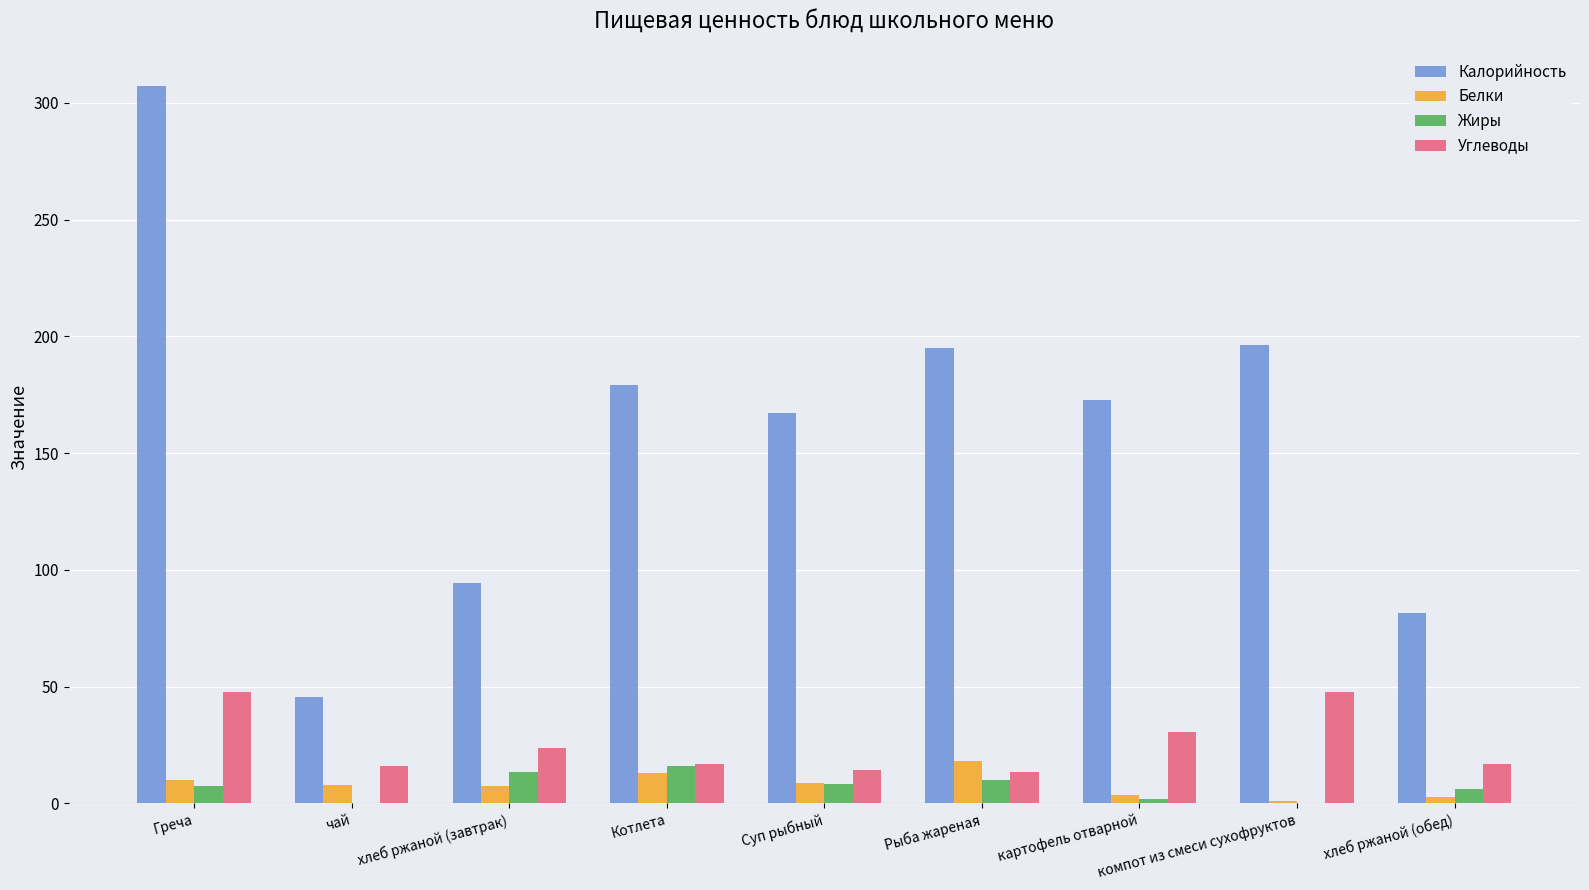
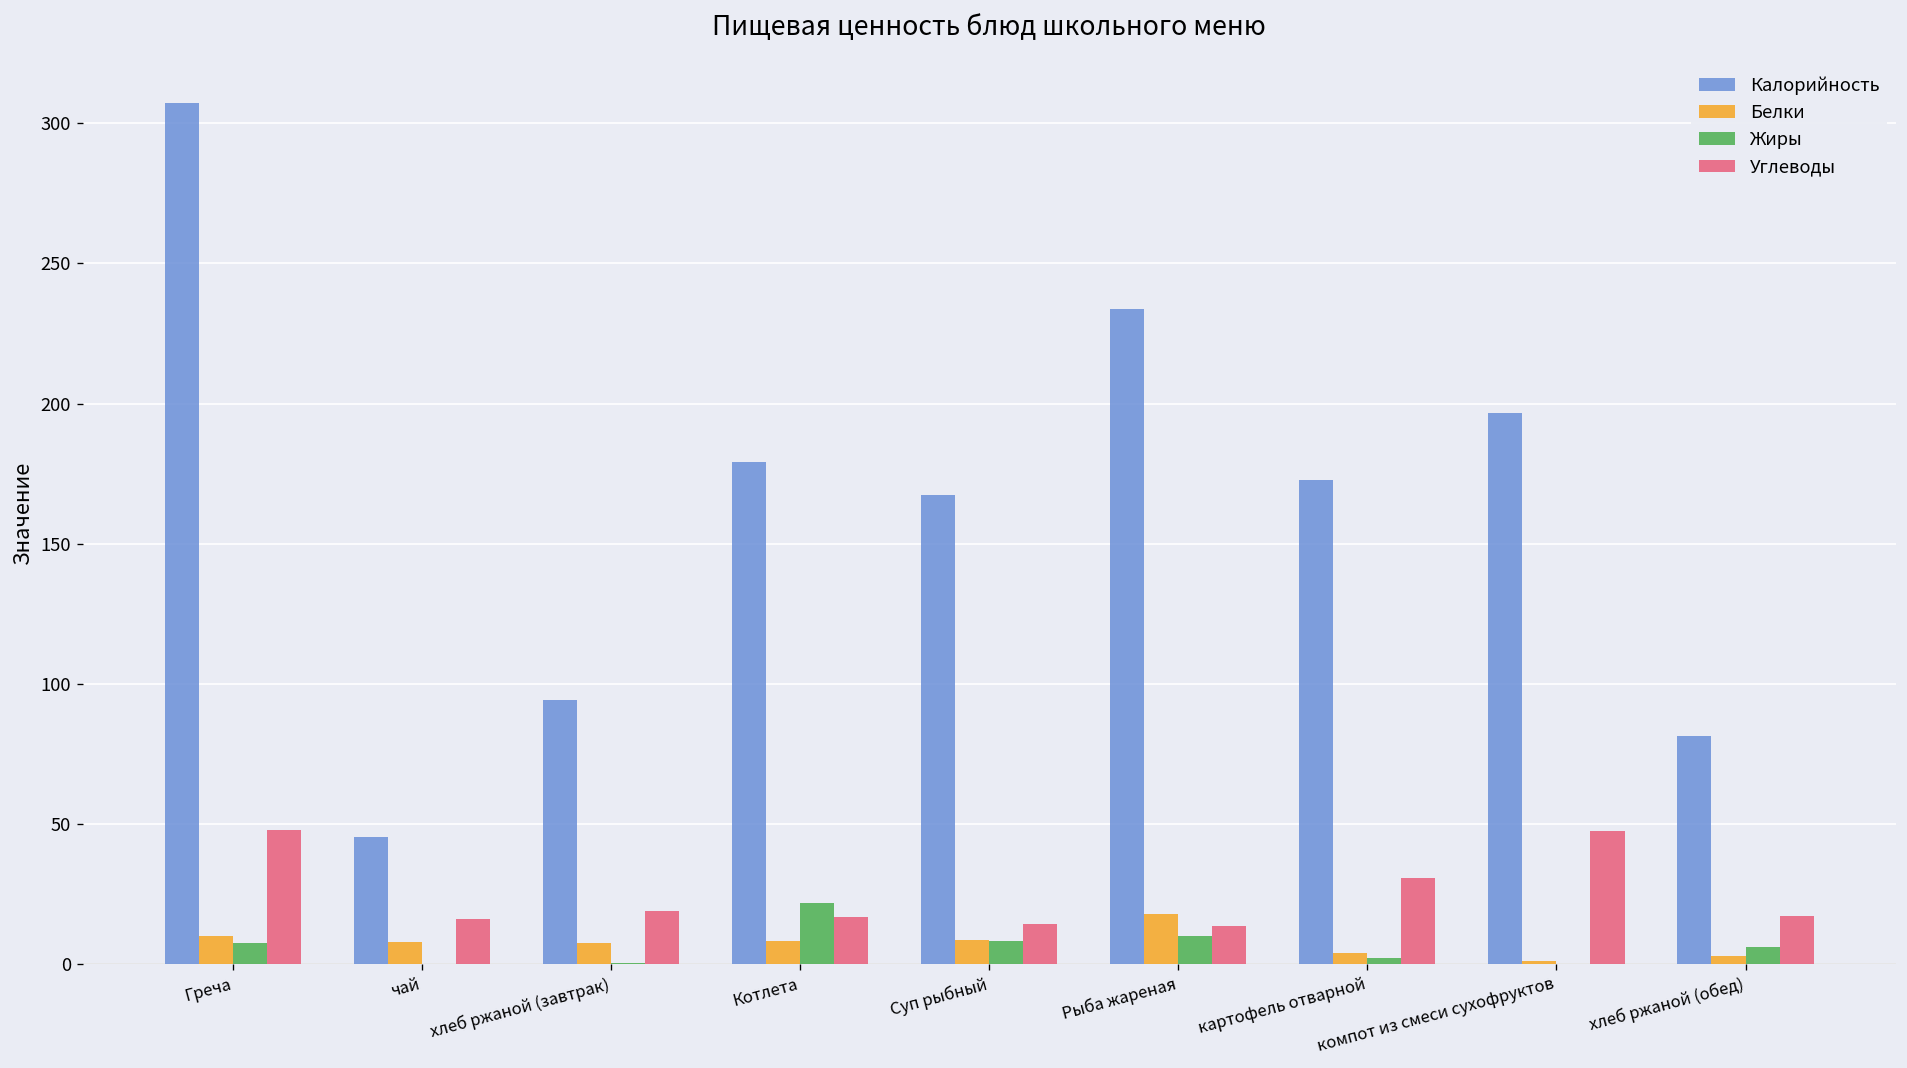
Жиры, хлеб ржаной (завтрак): 14 -> 0
Углеводы, хлеб ржаной (завтрак): 24 -> 19
Белки, Котлета: 13 -> 8
Жиры, Котлета: 16 -> 22
Калорийность, Рыба жареная: 195 -> 234
